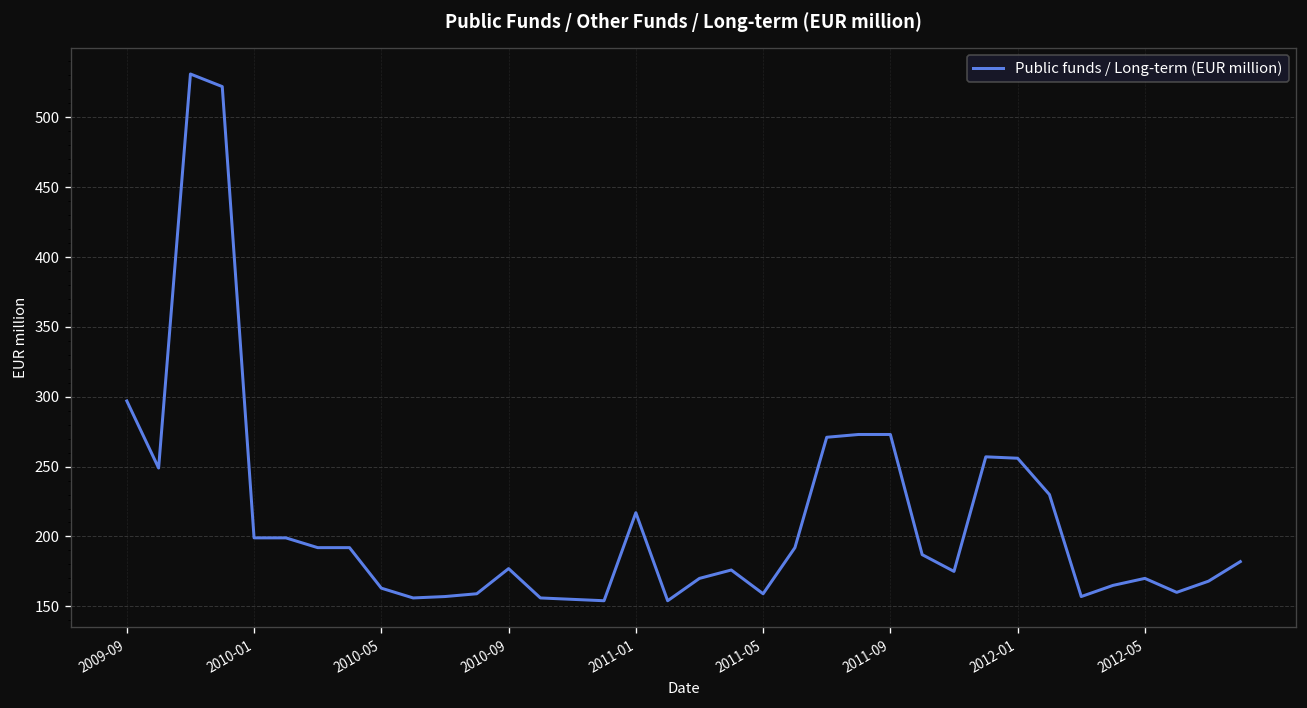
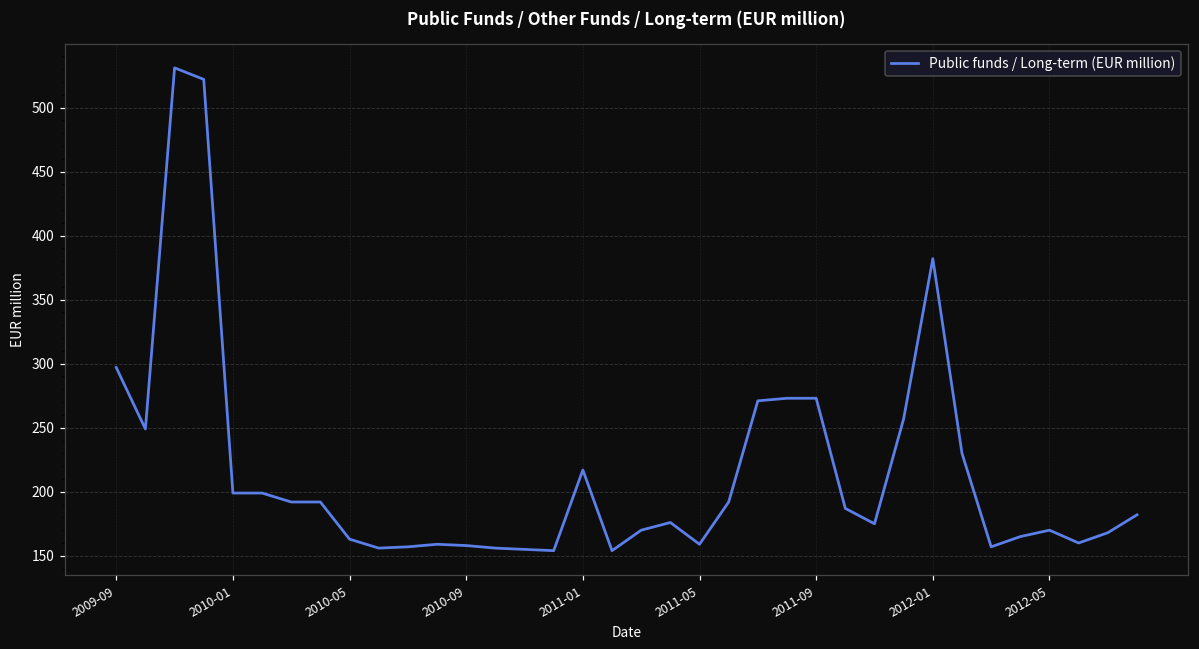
2010-09: 177 -> 158
2012-01: 256 -> 382
